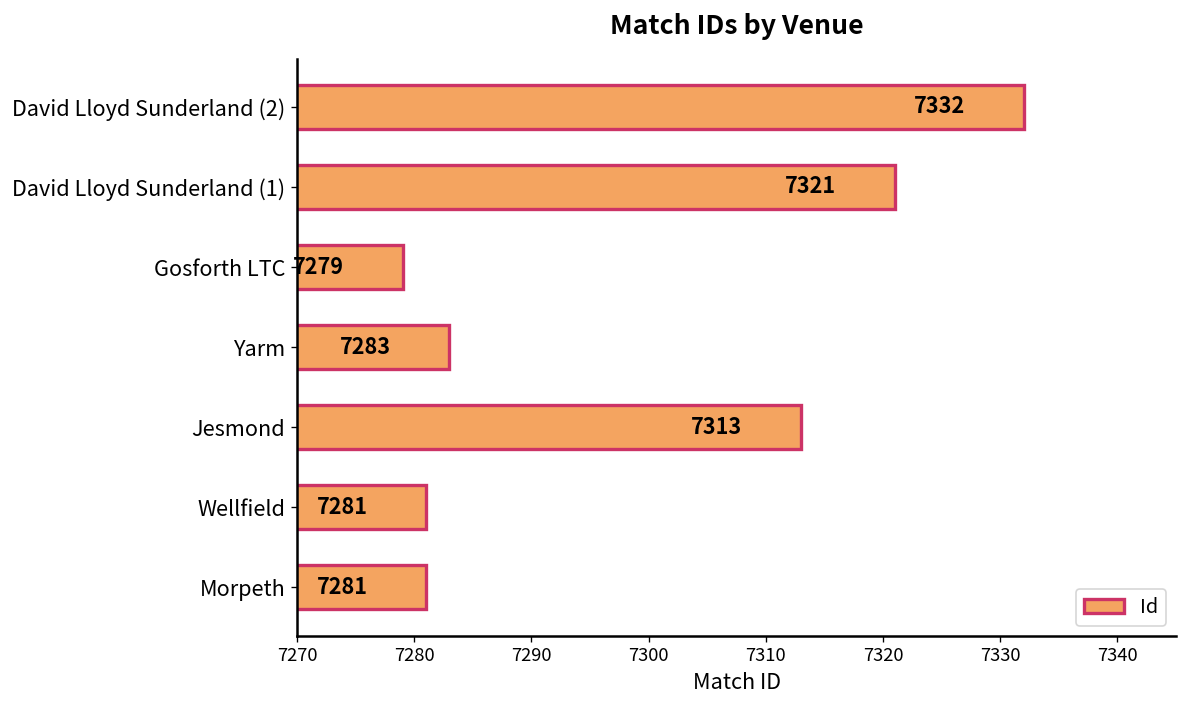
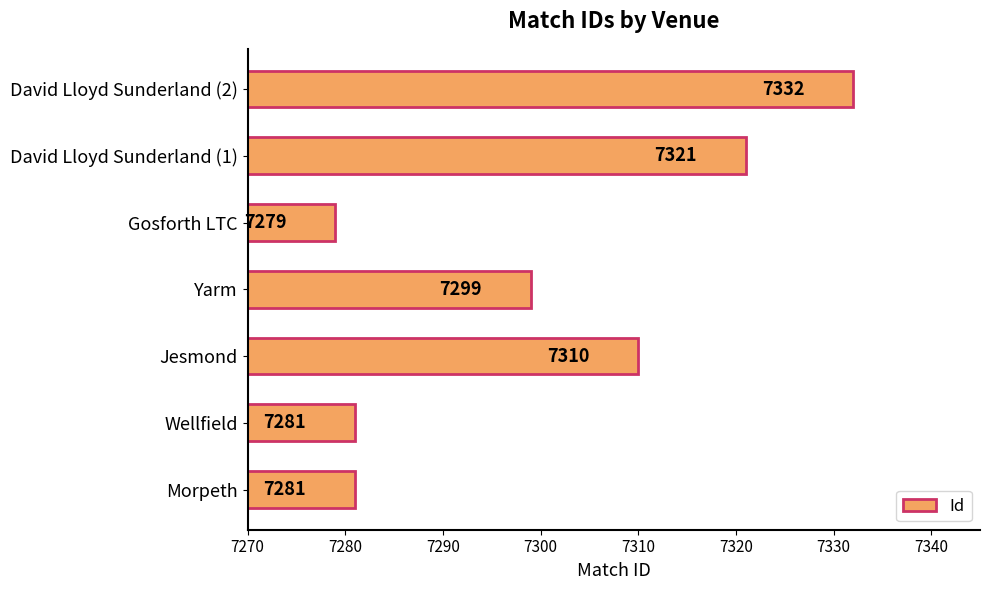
Yarm: 7283 -> 7299
Jesmond: 7313 -> 7310
